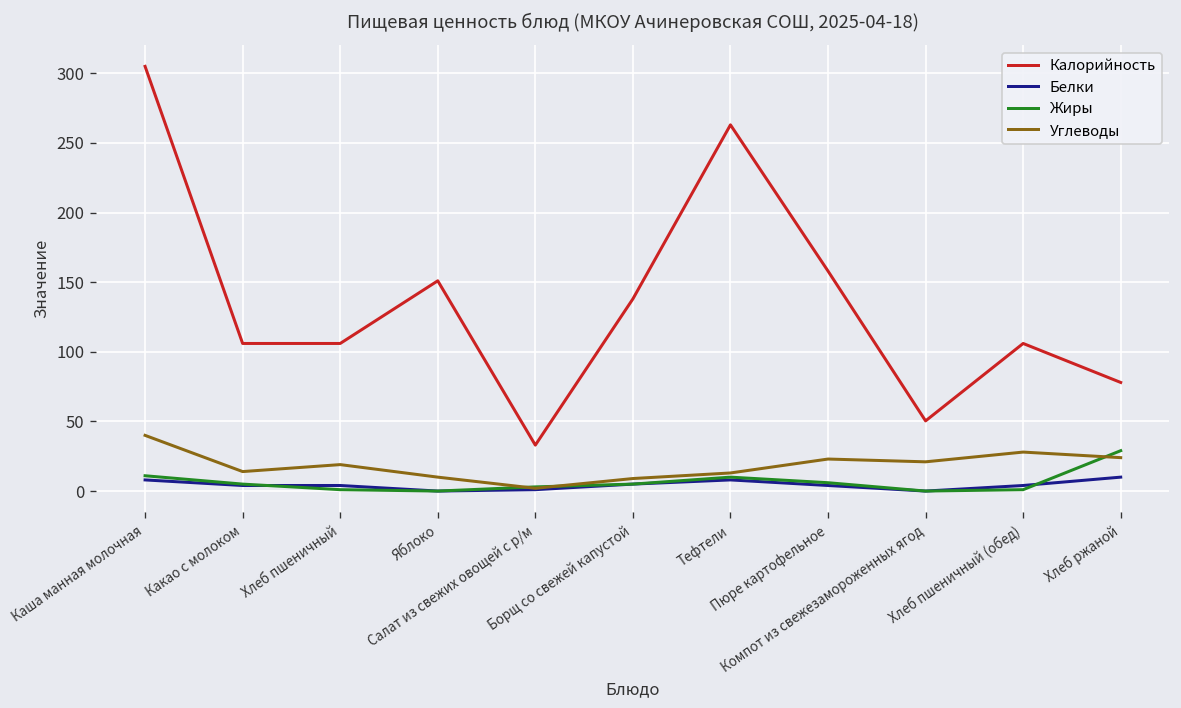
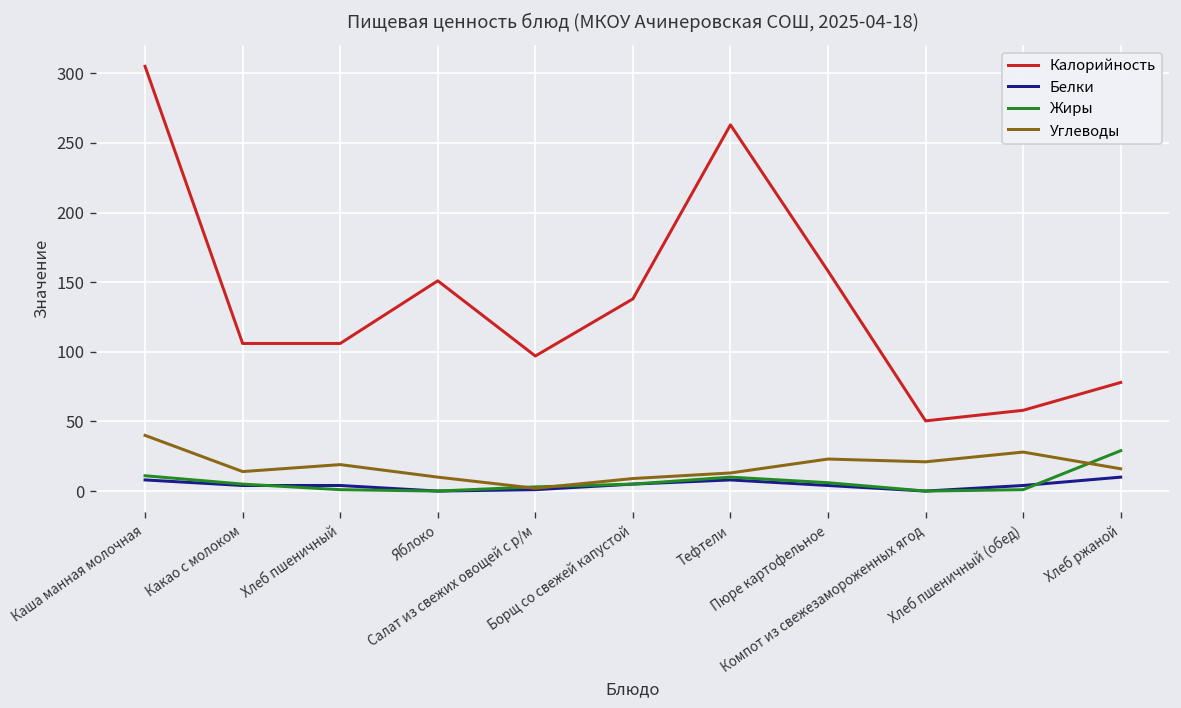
Калорийность, Салат из свежих овощей с р/м: 33 -> 97
Калорийность, Хлеб пшеничный (обед): 106 -> 58
Углеводы, Хлеб ржаной: 24 -> 16
